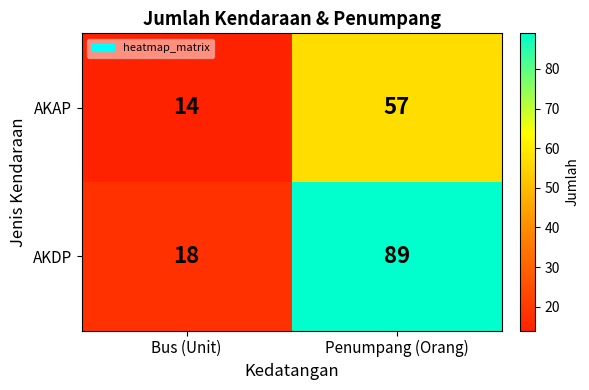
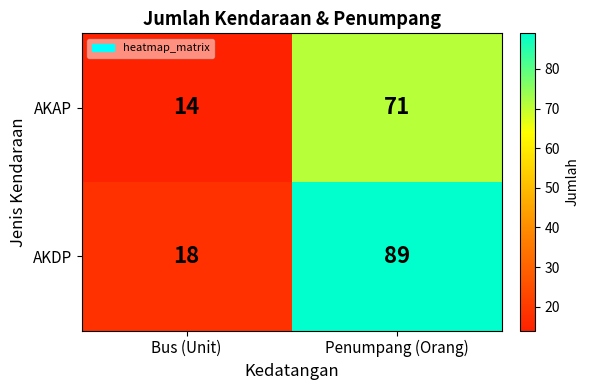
AKAP, Penumpang (Orang): 57 -> 71
